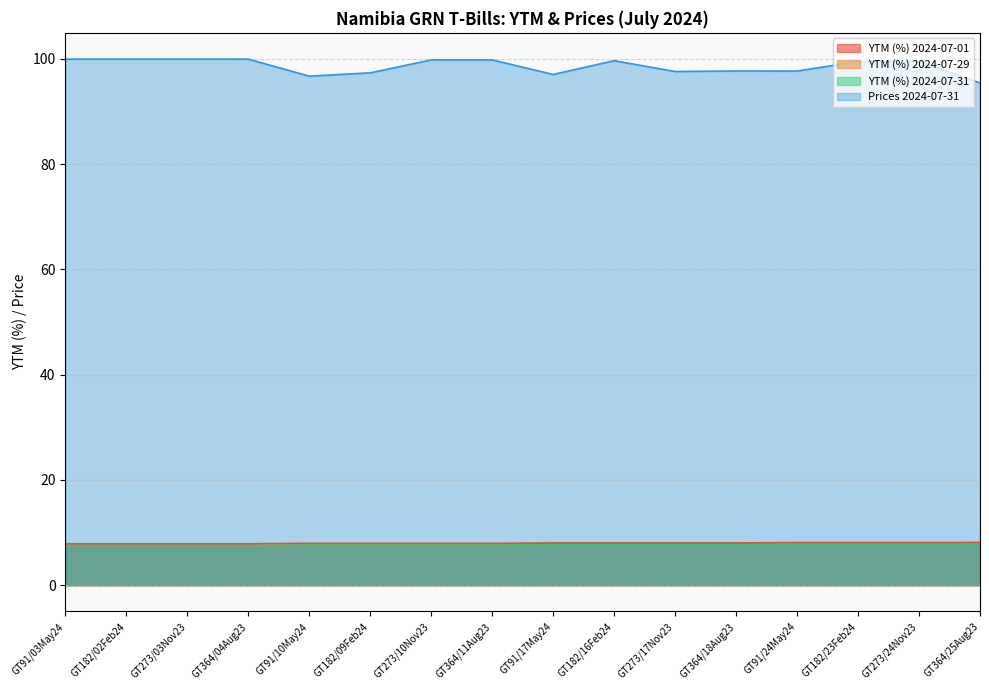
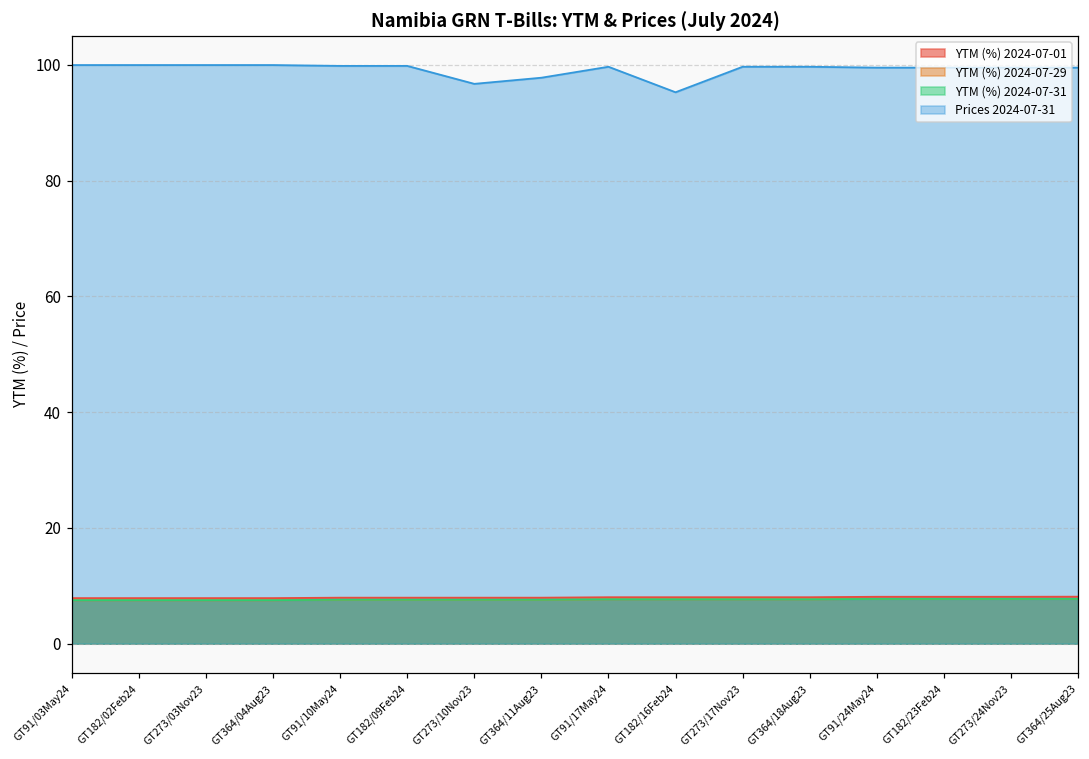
Prices 2024-07-31, GT91/10May24: 97 -> 100
Prices 2024-07-31, GT182/09Feb24: 97 -> 100
Prices 2024-07-31, GT273/10Nov23: 100 -> 97
Prices 2024-07-31, GT364/11Aug23: 100 -> 98
Prices 2024-07-31, GT91/17May24: 97 -> 100
Prices 2024-07-31, GT182/16Feb24: 100 -> 95
Prices 2024-07-31, GT273/17Nov23: 98 -> 100
Prices 2024-07-31, GT364/18Aug23: 98 -> 100
Prices 2024-07-31, GT91/24May24: 98 -> 100
Prices 2024-07-31, GT364/25Aug23: 95 -> 100
